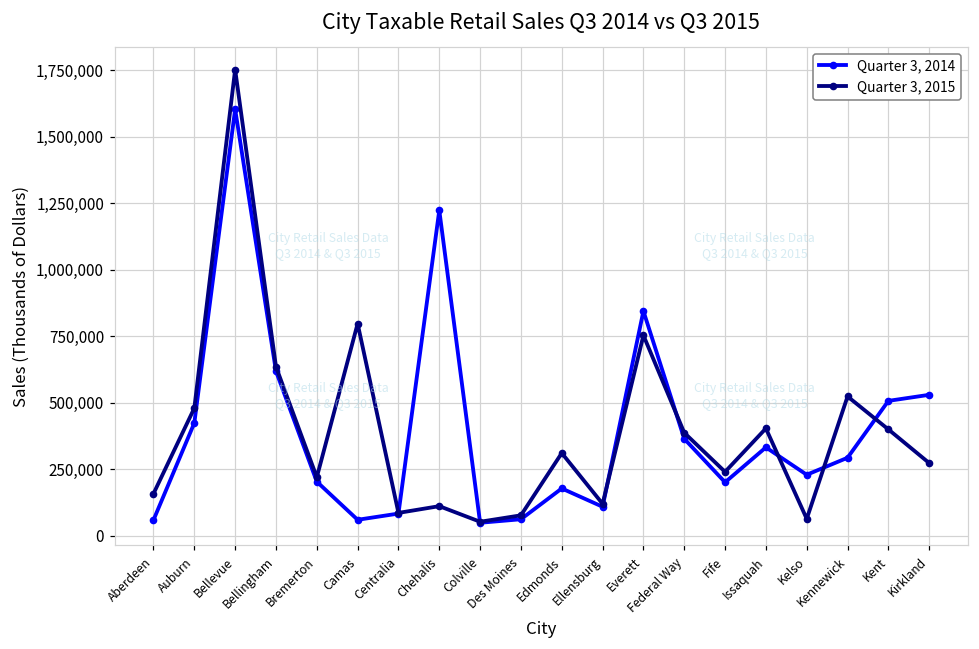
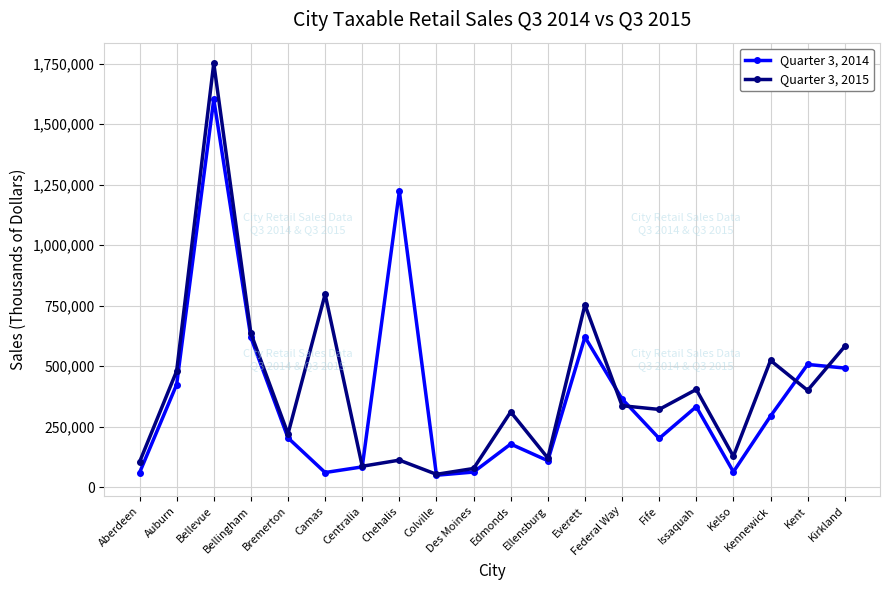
Quarter 3, 2015, Aberdeen: 160,000 -> 100,000
Quarter 3, 2014, Everett: 840,000 -> 620,000
Quarter 3, 2015, Federal Way: 390,000 -> 340,000
Quarter 3, 2015, Fife: 240,000 -> 320,000
Quarter 3, 2014, Kelso: 230,000 -> 60,000
Quarter 3, 2015, Kelso: 60,000 -> 130,000
Quarter 3, 2014, Kirkland: 530,000 -> 490,000
Quarter 3, 2015, Kirkland: 270,000 -> 580,000
